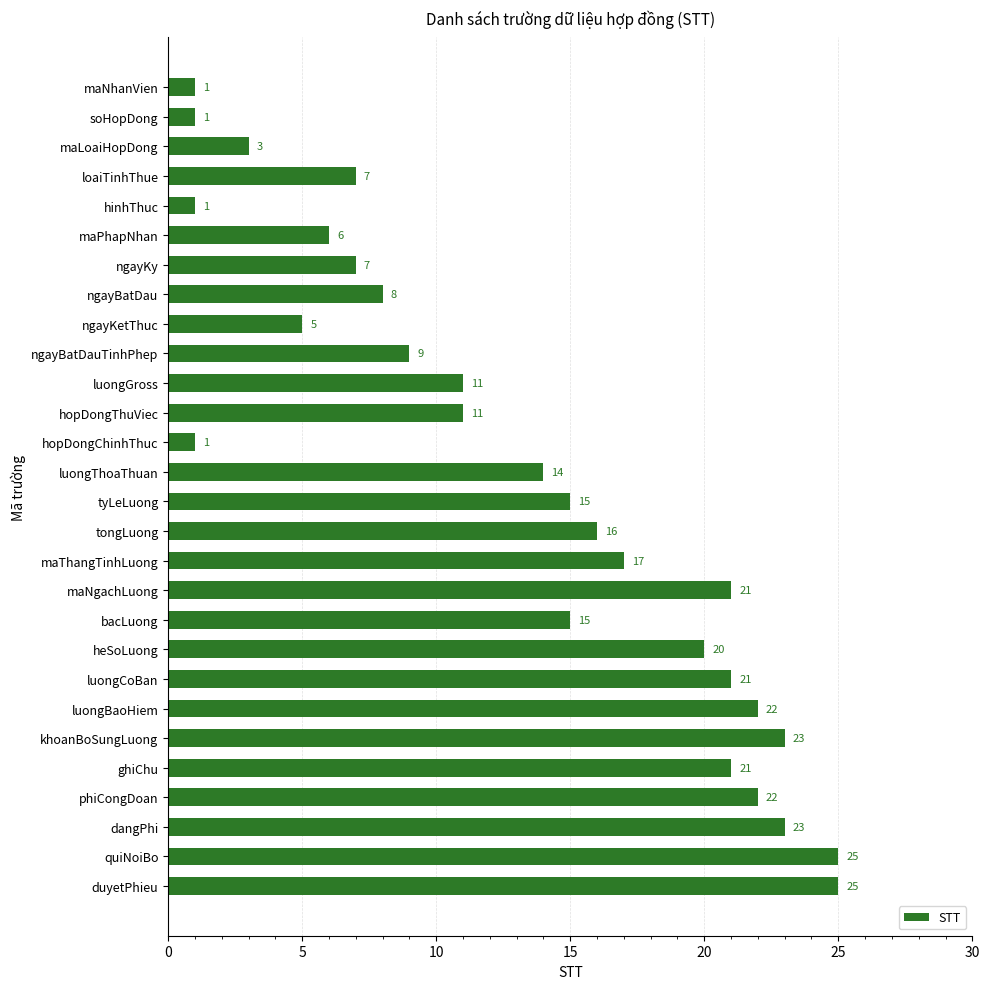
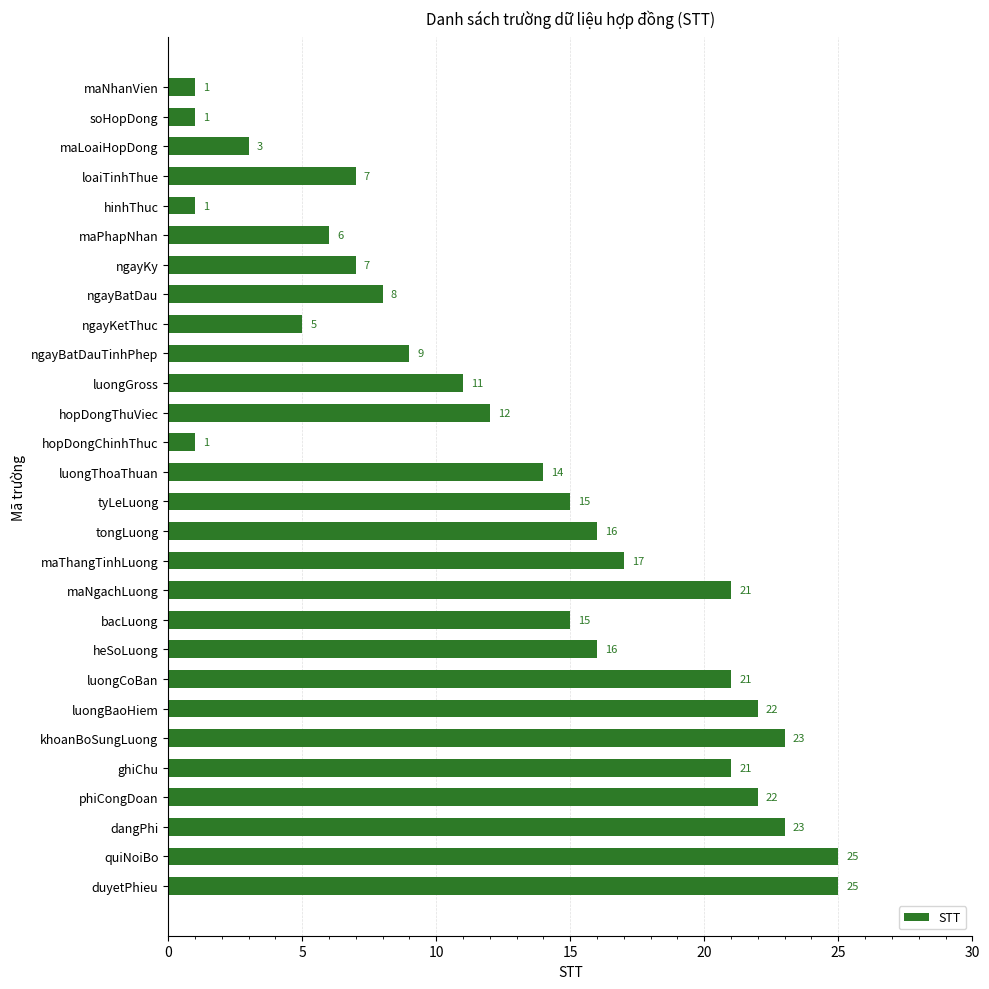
hopDongThuViec: 11 -> 12
heSoLuong: 20 -> 16
